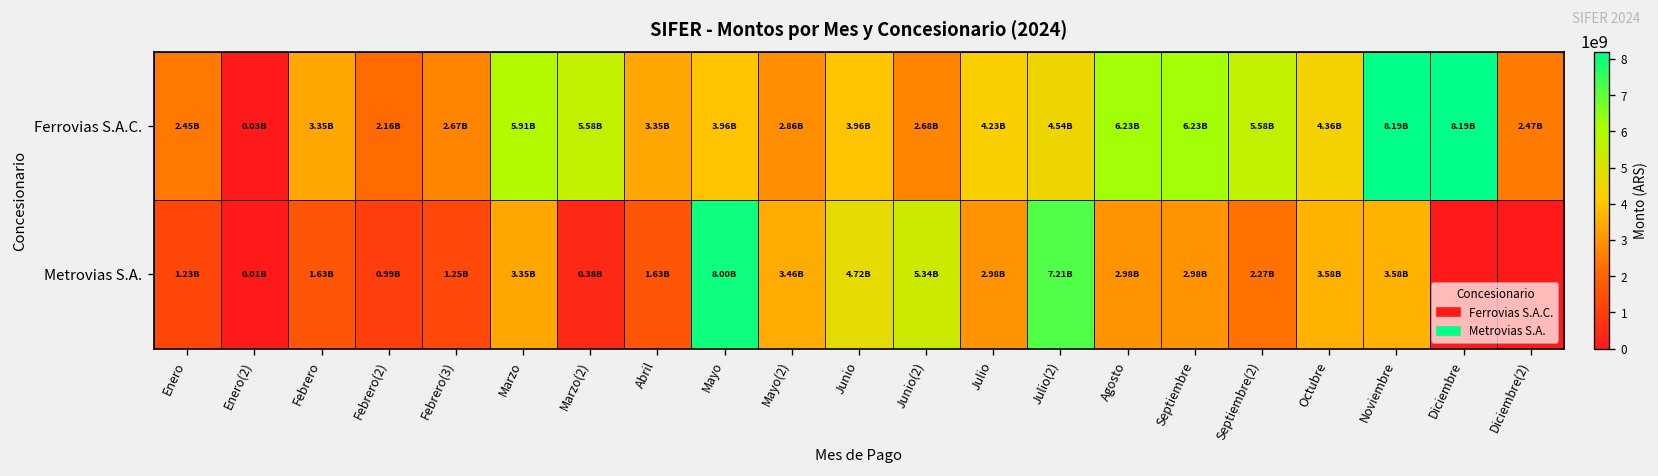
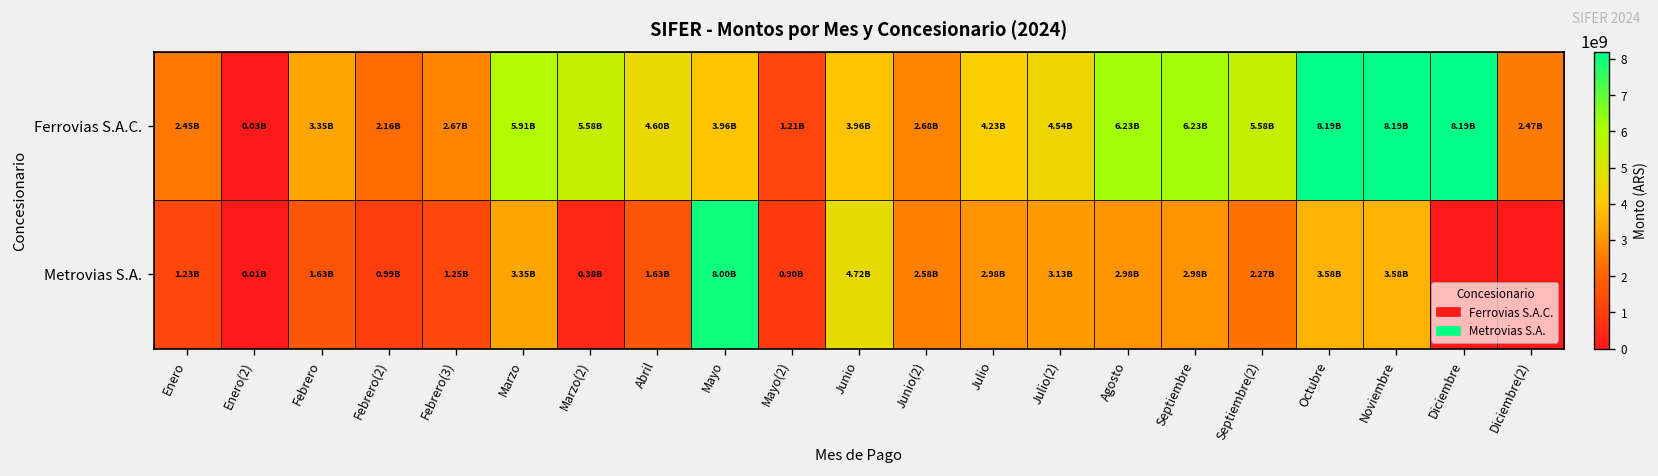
Ferrovias S.A.C., Abril: 3.35B -> 4.60B
Ferrovias S.A.C., Mayo(2): 2.86B -> 1.21B
Ferrovias S.A.C., Octubre: 4.36B -> 8.19B
Metrovias S.A., Mayo(2): 3.46B -> 0.90B
Metrovias S.A., Junio(2): 5.34B -> 2.58B
Metrovias S.A., Julio(2): 7.21B -> 3.13B
